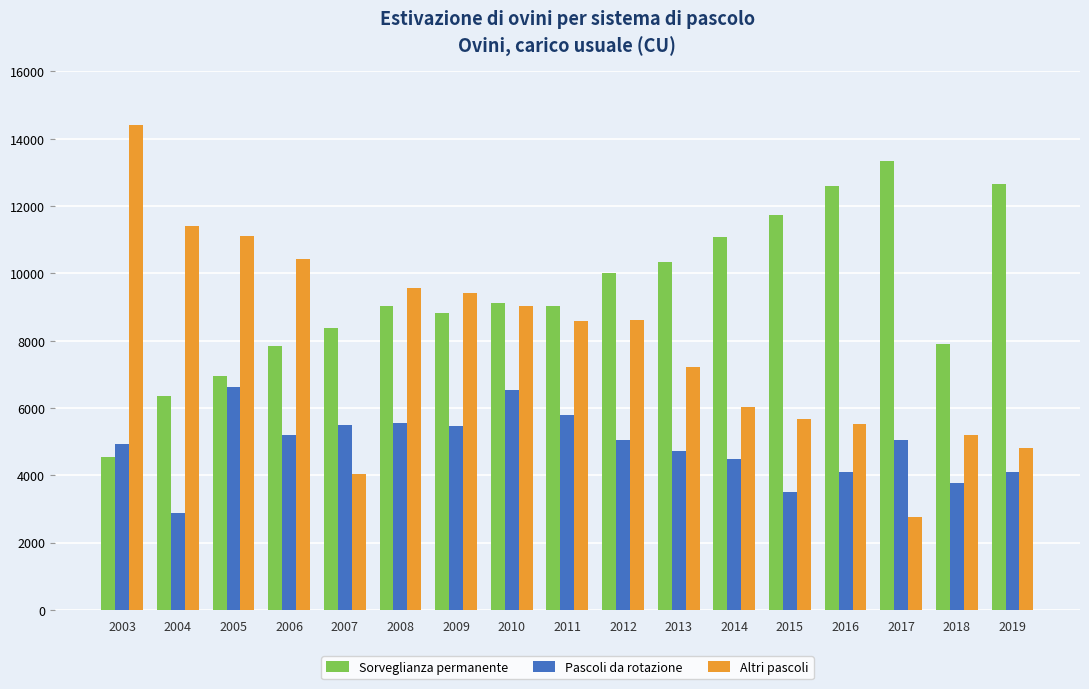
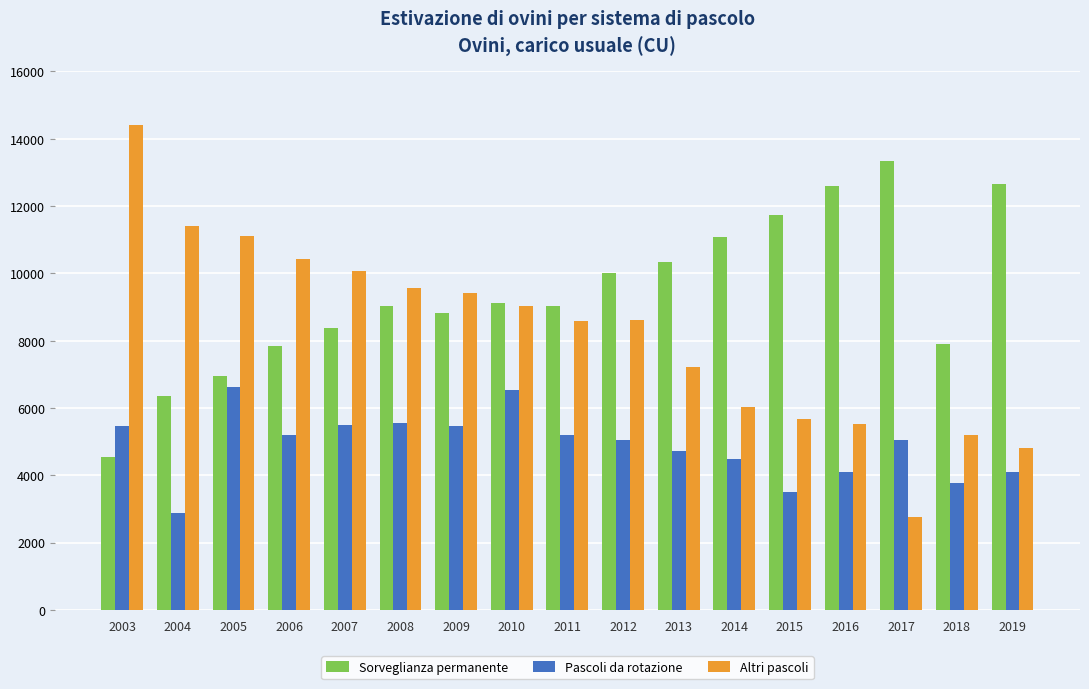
Pascoli da rotazione, 2003: 4900 -> 5500
Altri pascoli, 2007: 4000 -> 10100
Pascoli da rotazione, 2011: 5800 -> 5200
